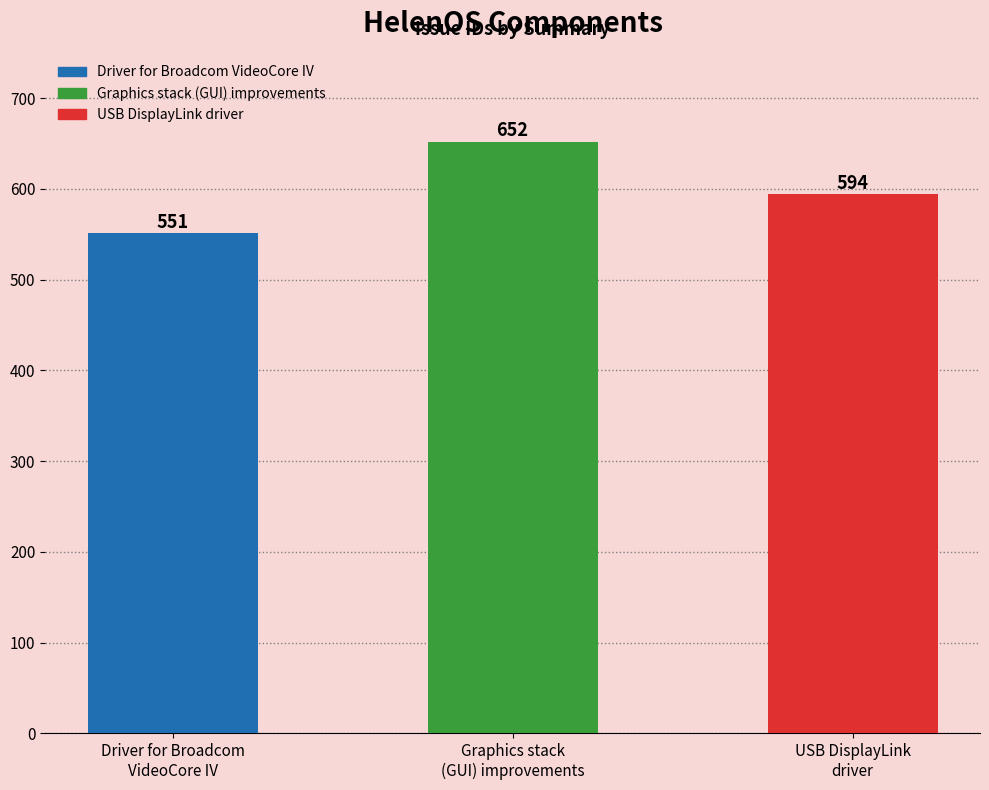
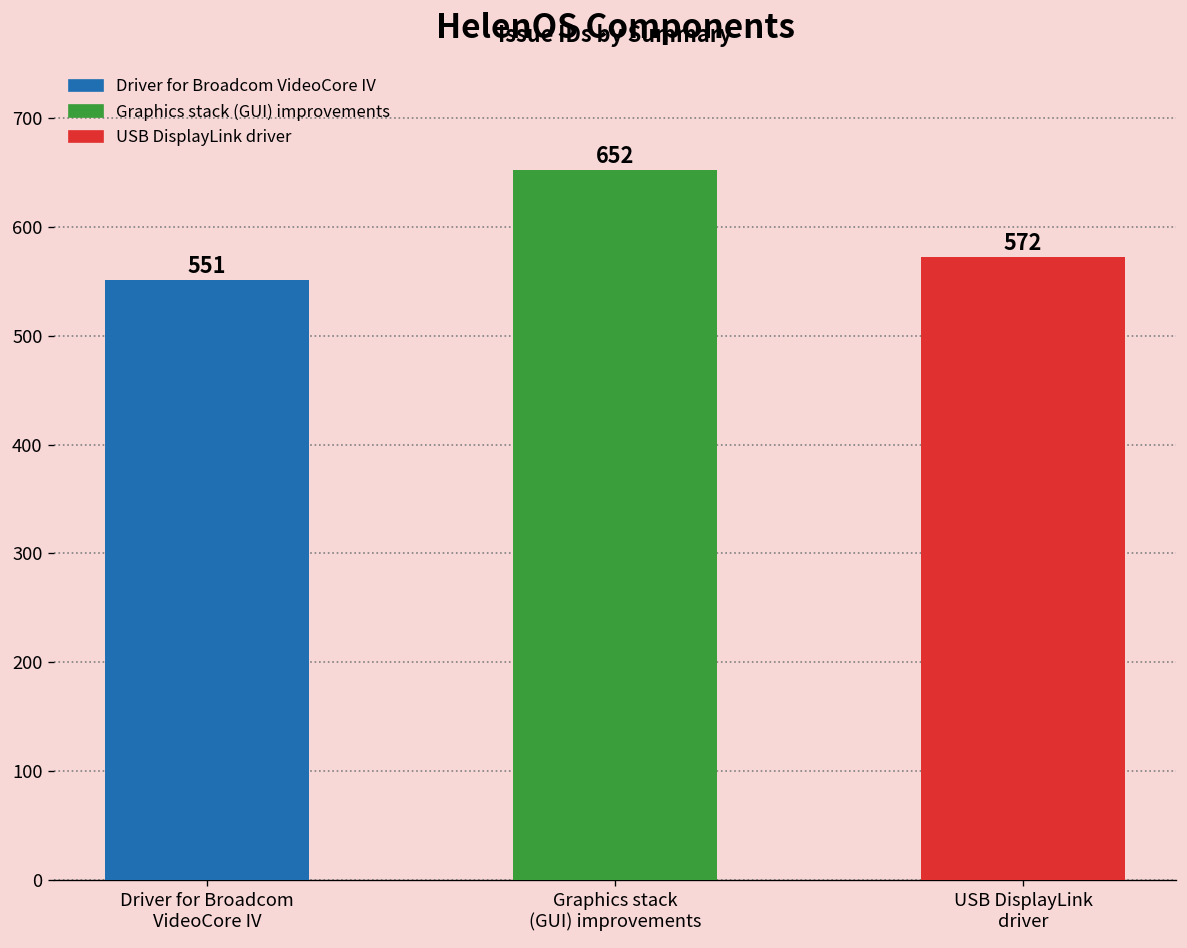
USB DisplayLink driver: 594 -> 572
